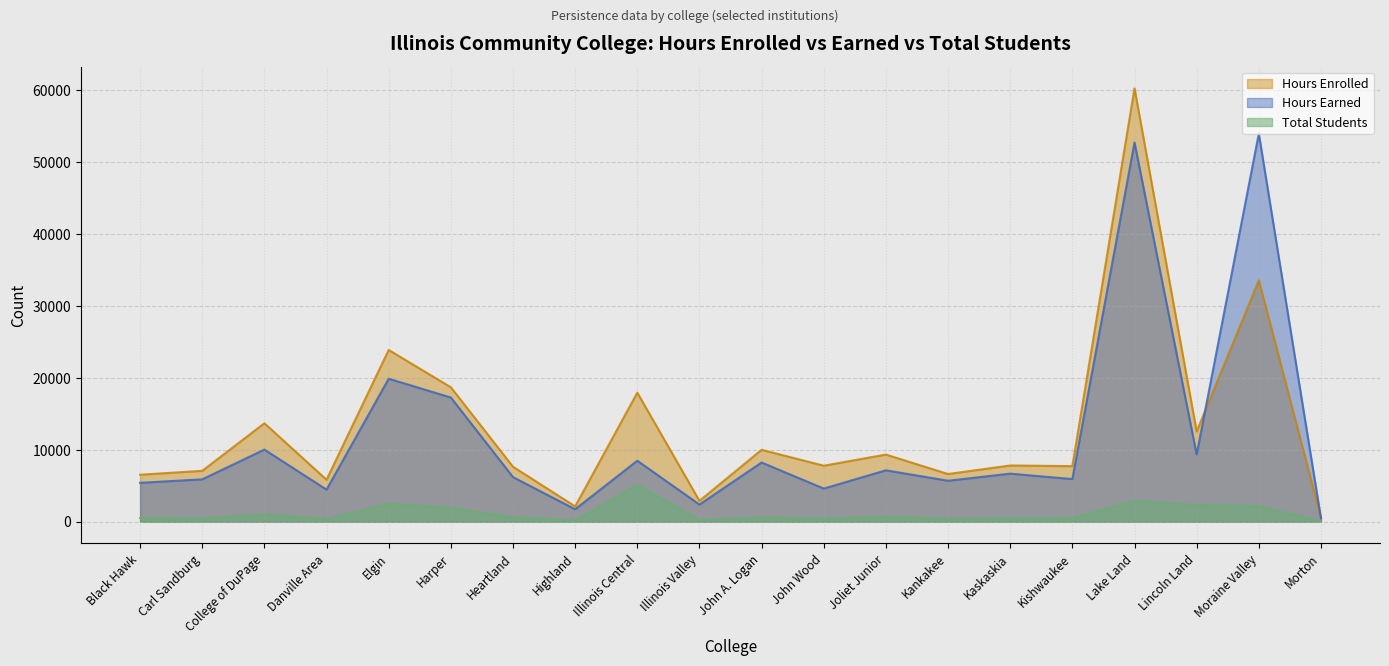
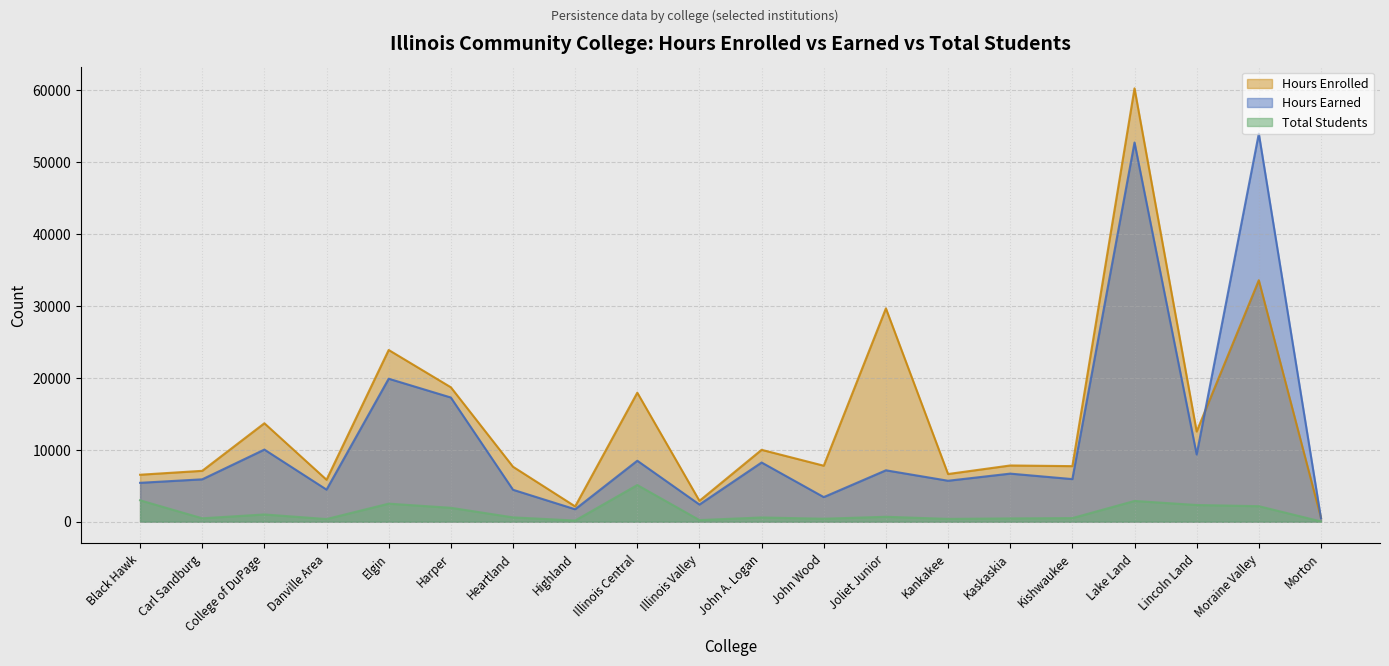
Total Students, Black Hawk: 1000 -> 3000
Hours Earned, Heartland: 6000 -> 4000
Hours Earned, John Wood: 5000 -> 3000
Hours Enrolled, Joliet Junior: 9000 -> 30000
